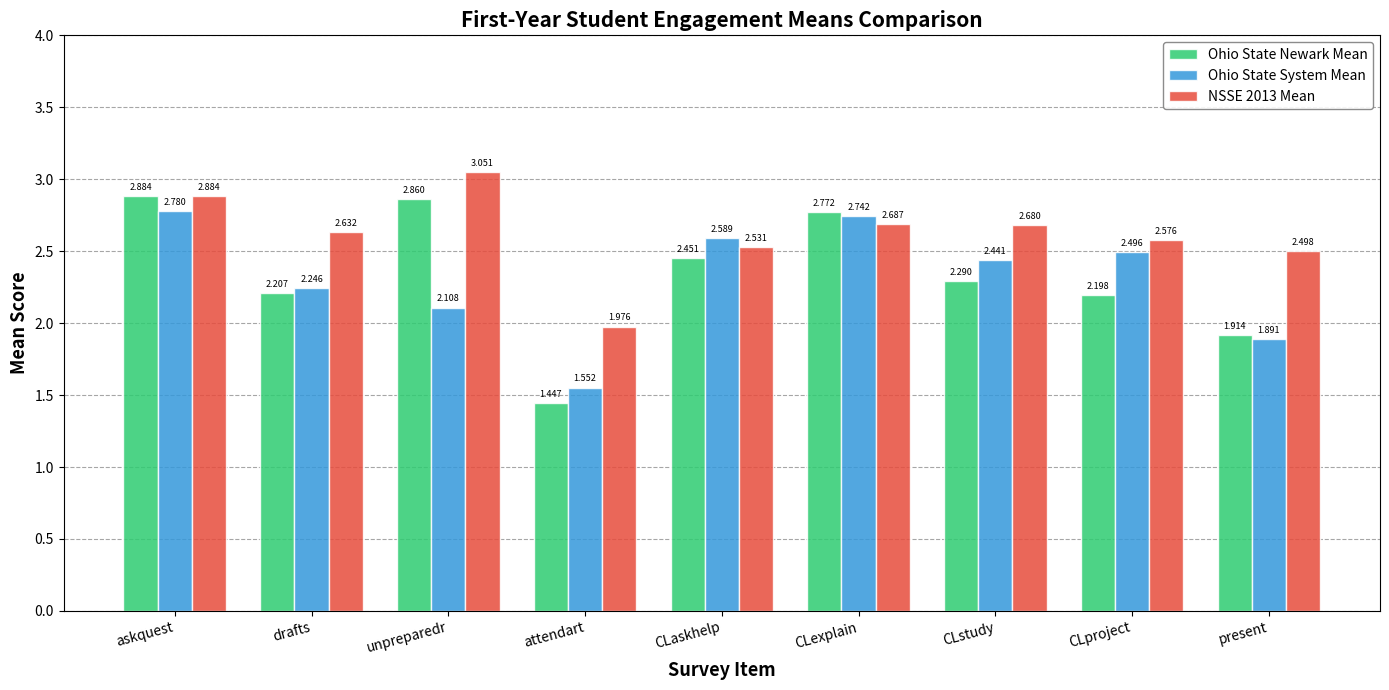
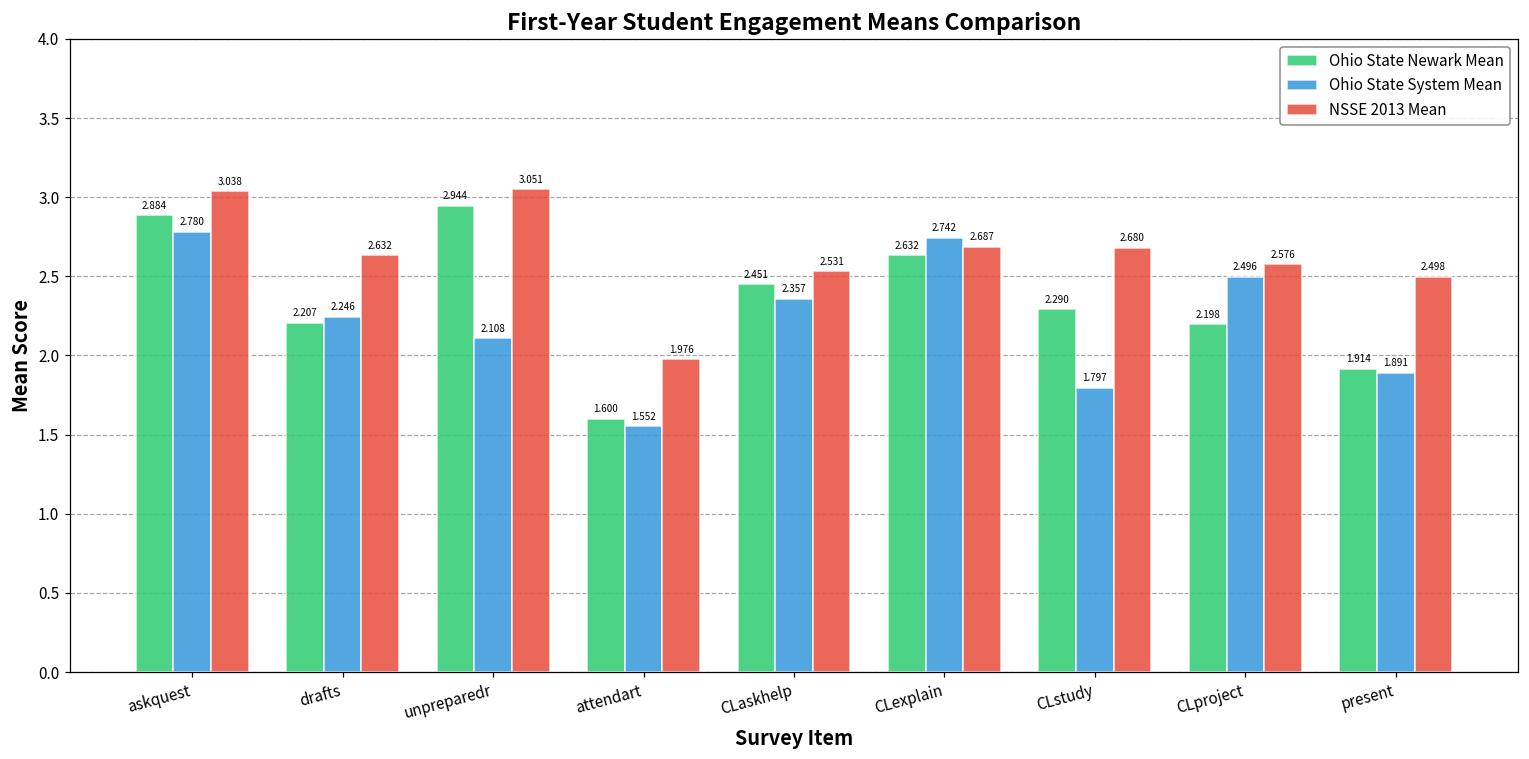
NSSE 2013 Mean, askquest: 2.884 -> 3.038
Ohio State Newark Mean, unpreparedr: 2.860 -> 2.944
Ohio State Newark Mean, attendart: 1.447 -> 1.600
Ohio State System Mean, CLaskhelp: 2.589 -> 2.357
Ohio State Newark Mean, CLexplain: 2.772 -> 2.632
Ohio State System Mean, CLstudy: 2.441 -> 1.797
